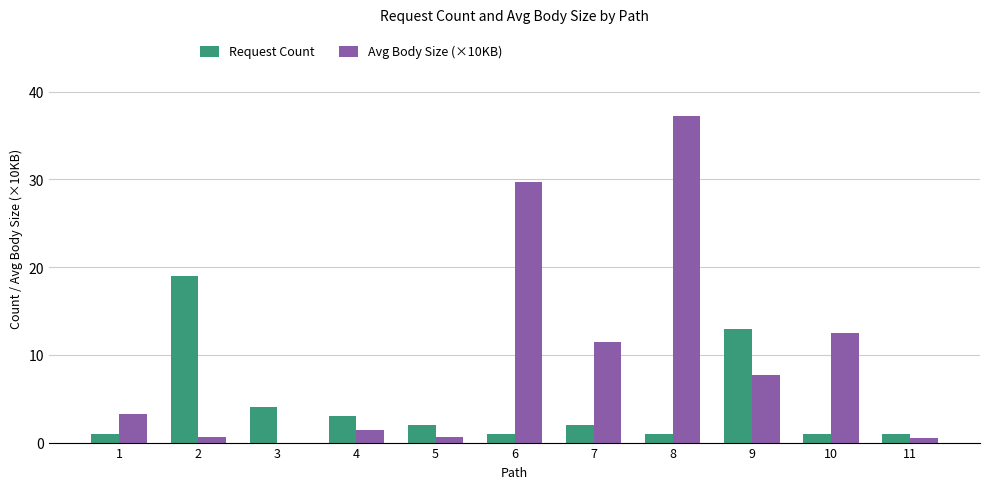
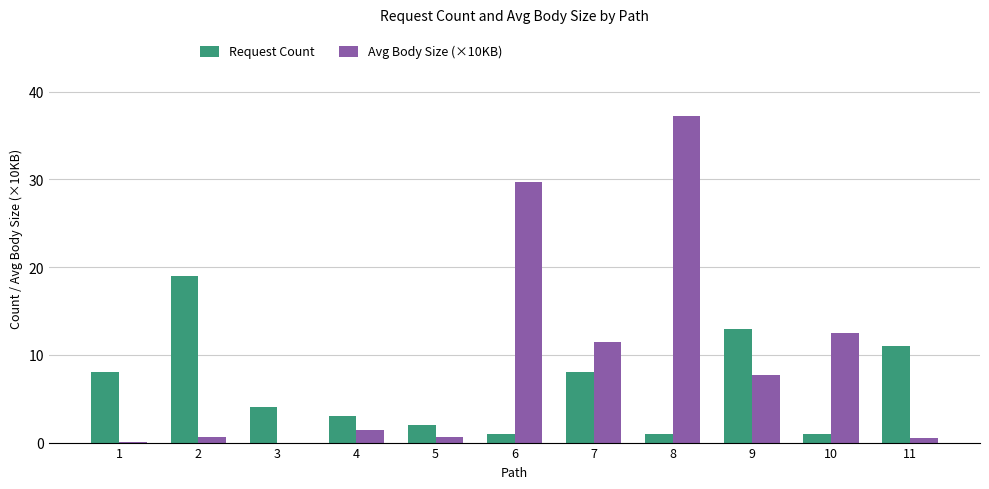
Request Count, 1: 1 -> 8
Avg Body Size (×10KB), 1: 3 -> 0
Request Count, 7: 2 -> 8
Request Count, 11: 1 -> 11
